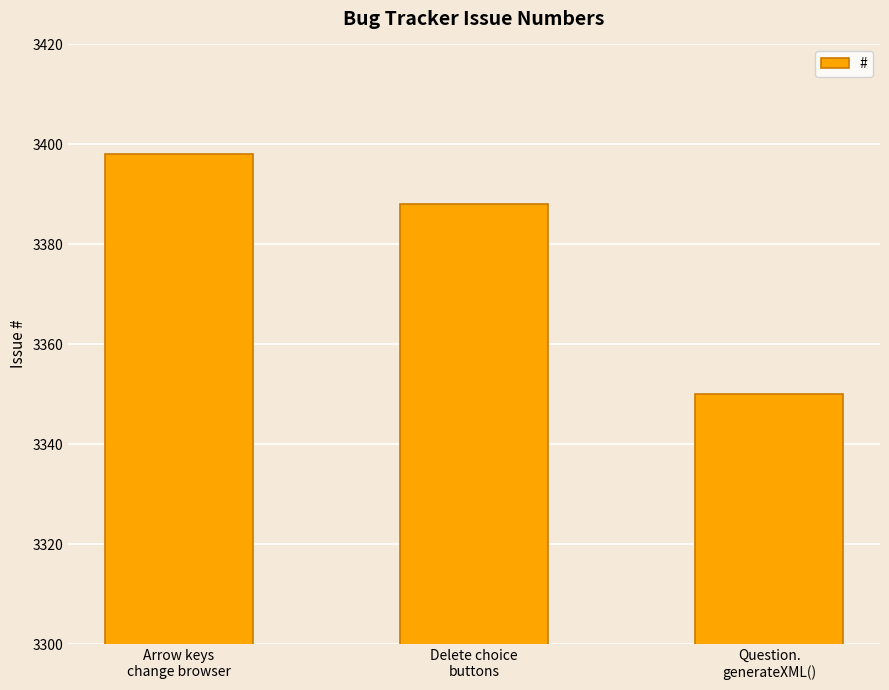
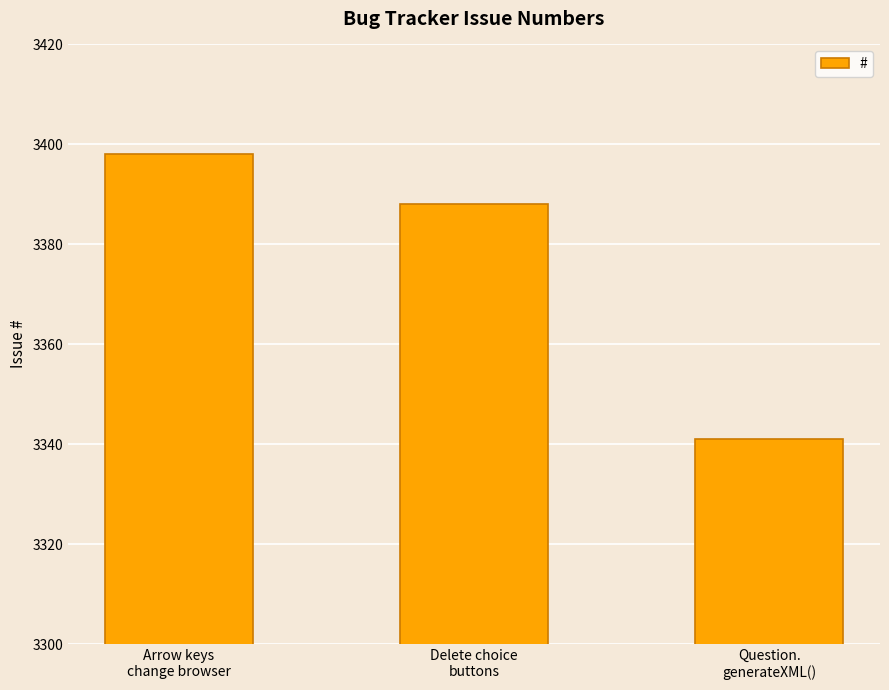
Question. generateXML(): 3350 -> 3341
